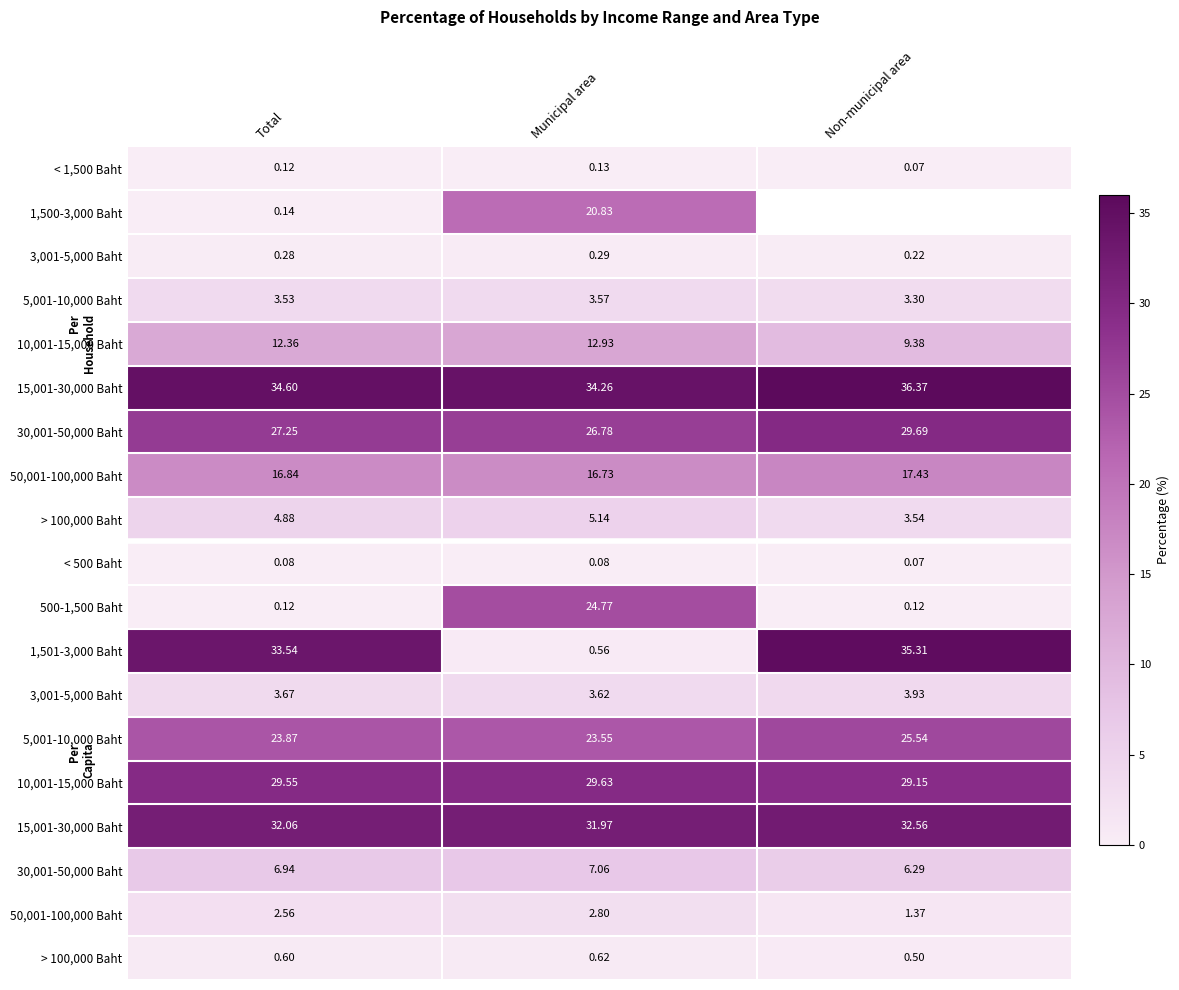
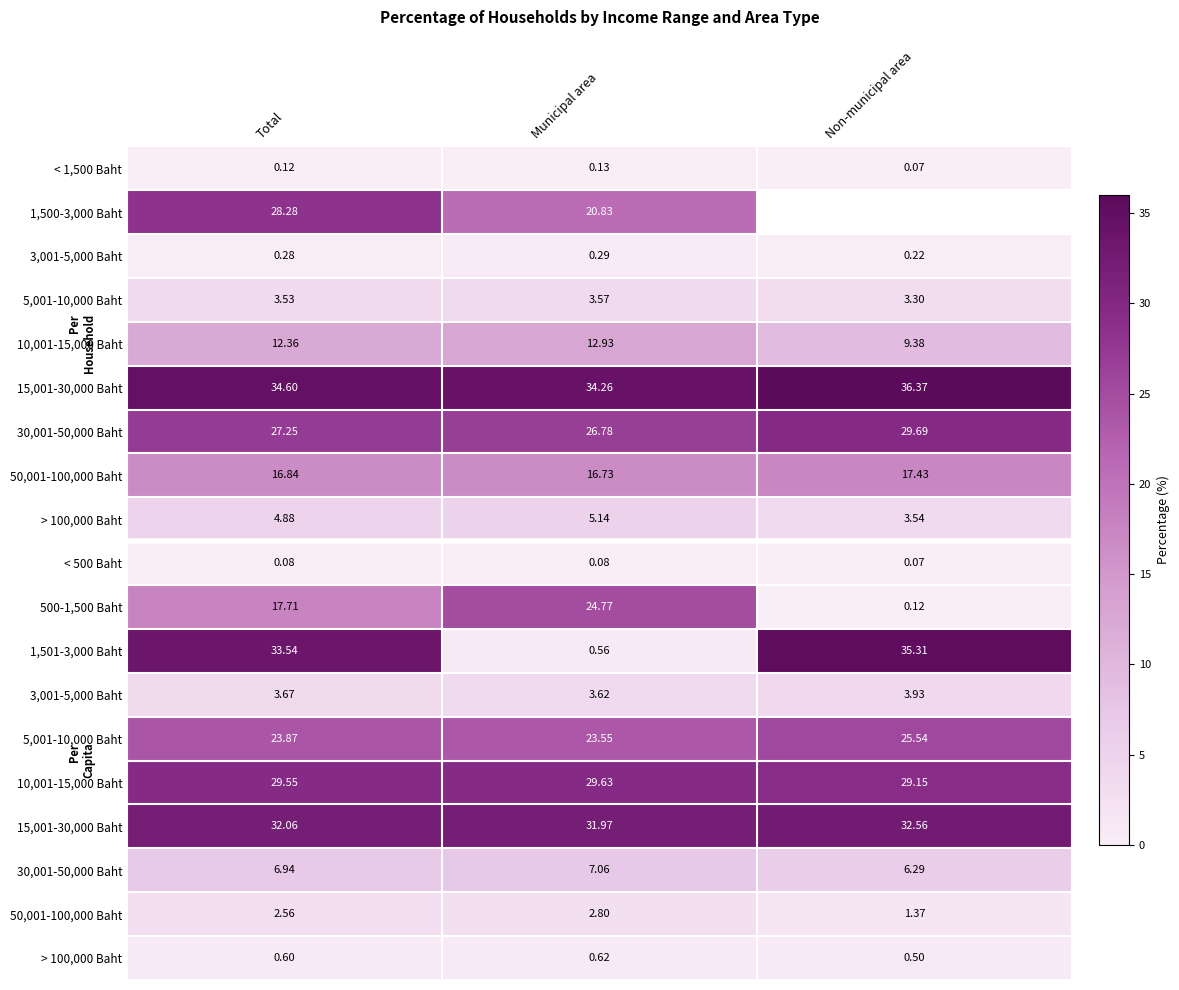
1,500-3,000 Baht, Total: 0.14 -> 28.28
500-1,500 Baht, Total: 0.12 -> 17.71
